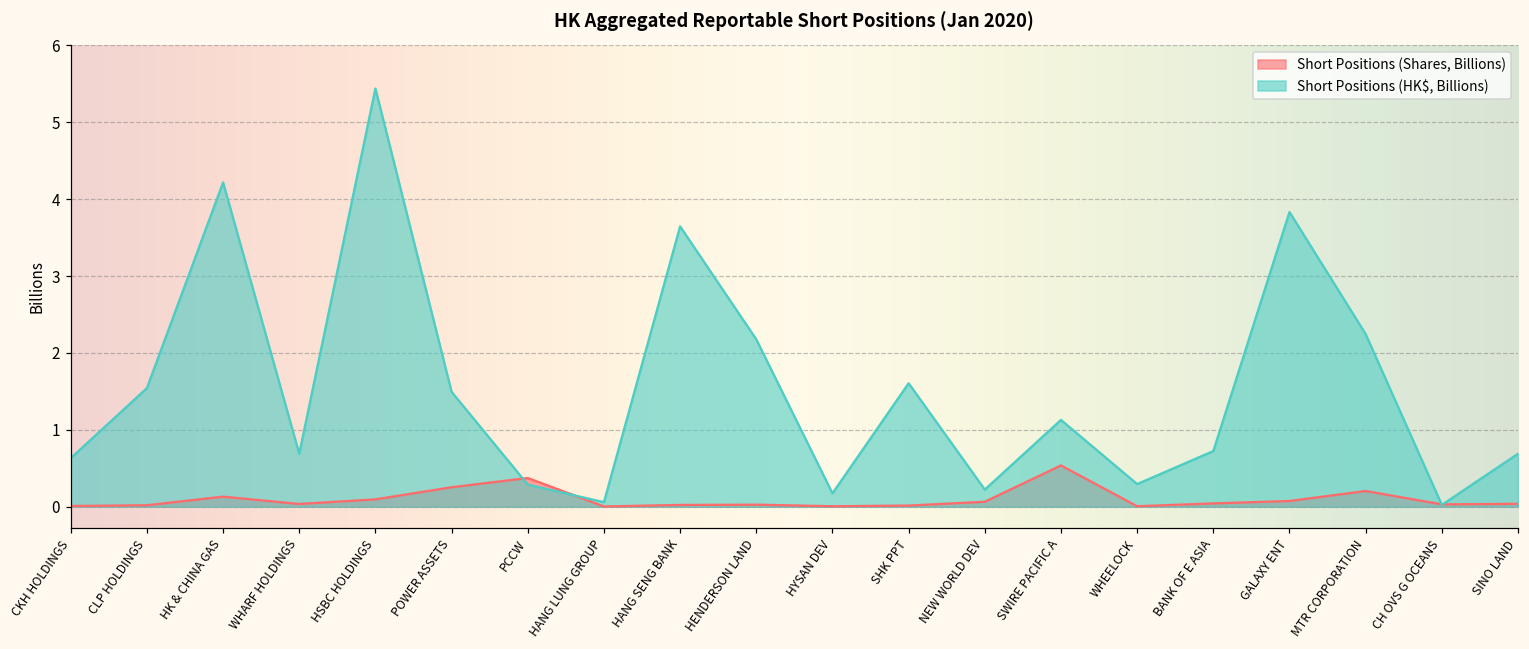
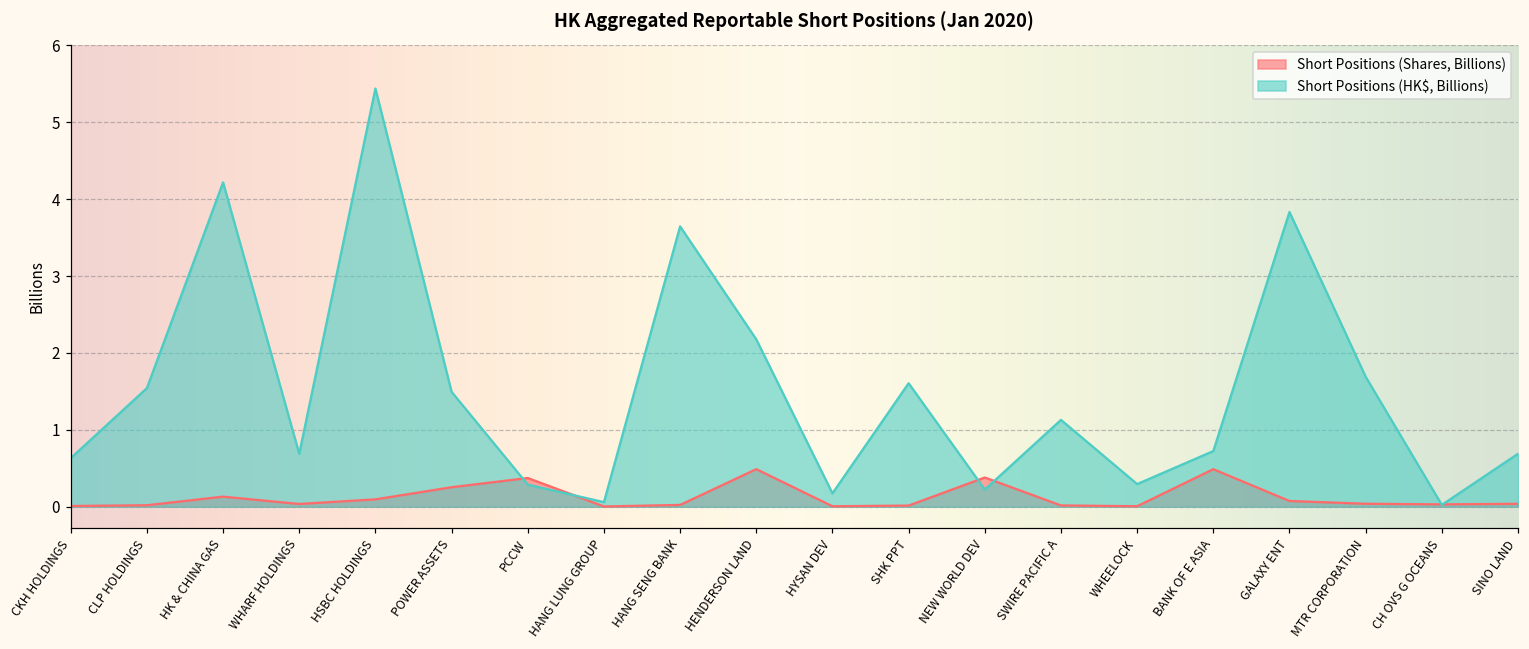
Short Positions (Shares, Billions), HENDERSON LAND: 0.0 -> 0.5
Short Positions (Shares, Billions), NEW WORLD DEV: 0.1 -> 0.4
Short Positions (Shares, Billions), SWIRE PACIFIC A: 0.5 -> 0.0
Short Positions (Shares, Billions), BANK OF E ASIA: 0.0 -> 0.5
Short Positions (Shares, Billions), MTR CORPORATION: 0.2 -> 0.0
Short Positions (HK$, Billions), MTR CORPORATION: 2.2 -> 1.7
